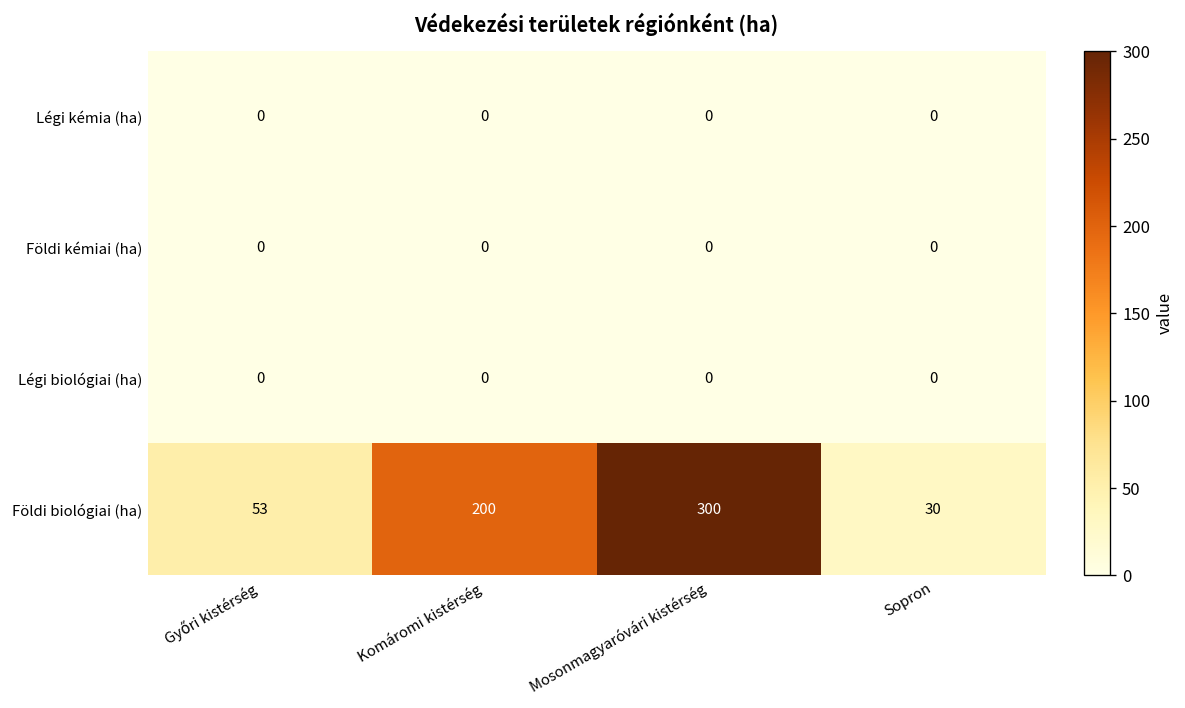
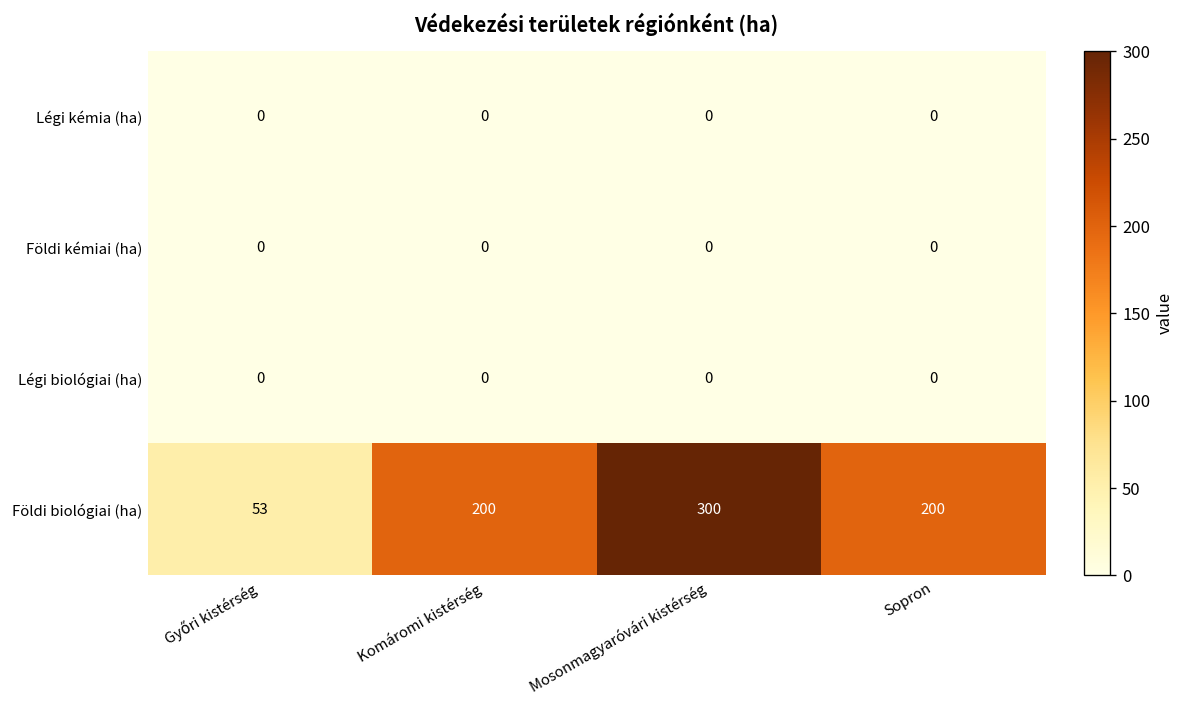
Földi biológiai (ha), Sopron: 30 -> 200
